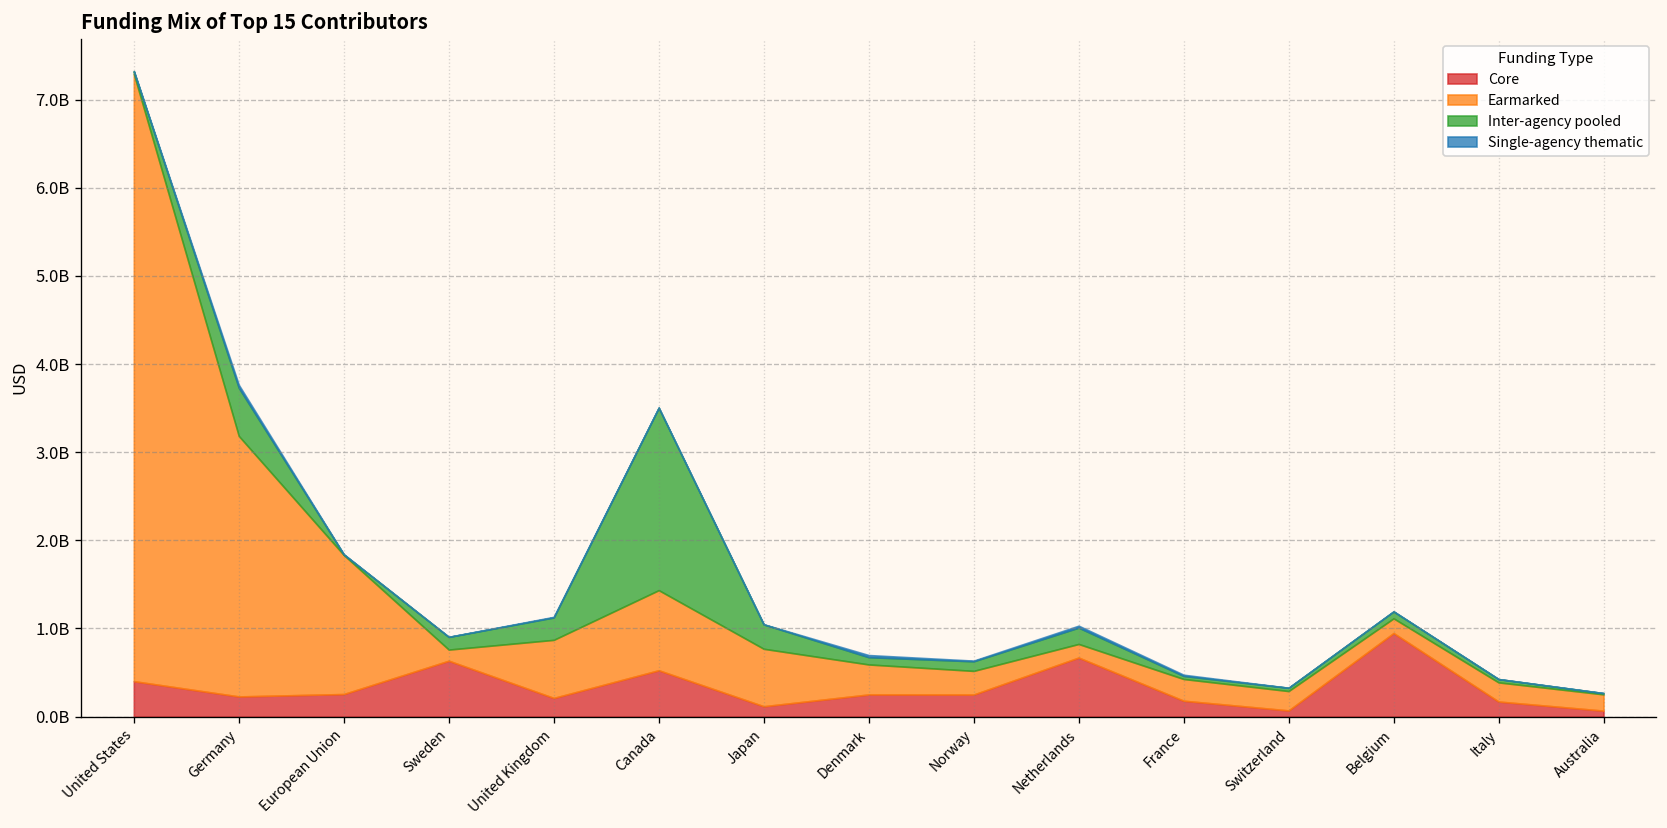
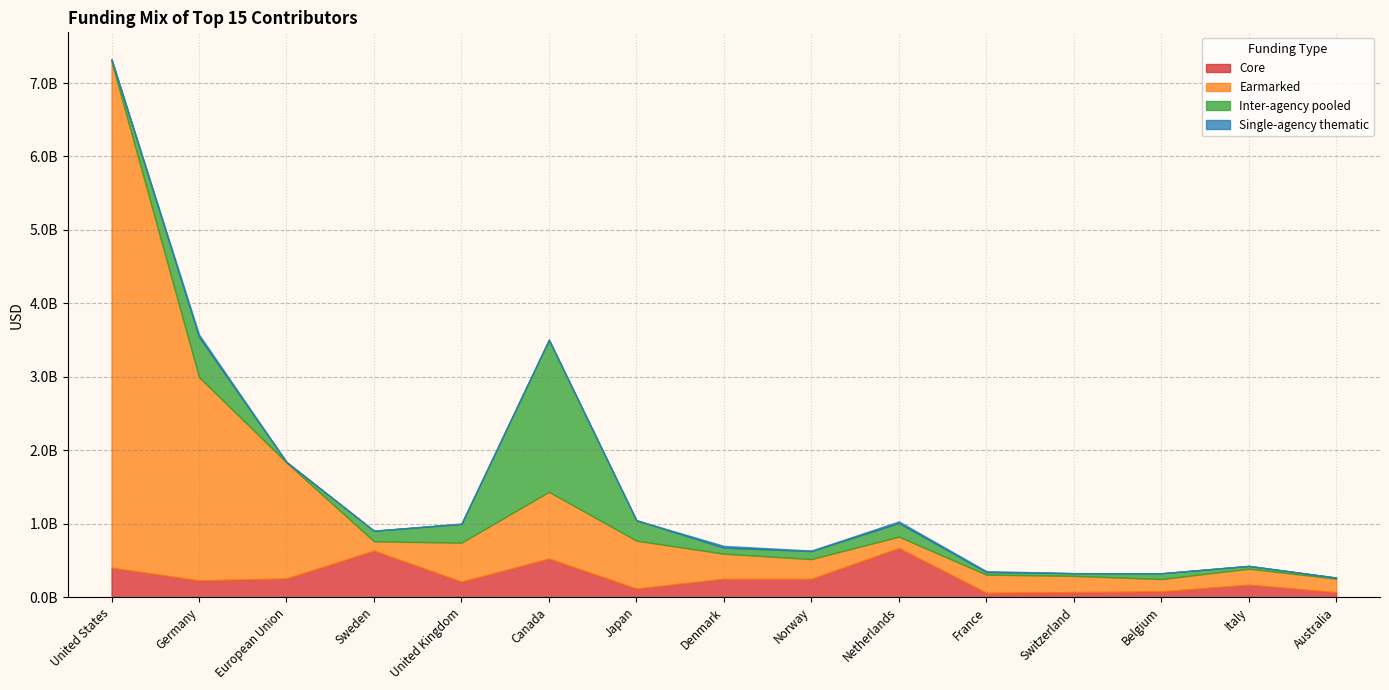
Earmarked, Germany: 3000000000 -> 2800000000
Earmarked, United Kingdom: 700000000 -> 500000000
Core, France: 200000000 -> 100000000
Core, Belgium: 900000000 -> 100000000
